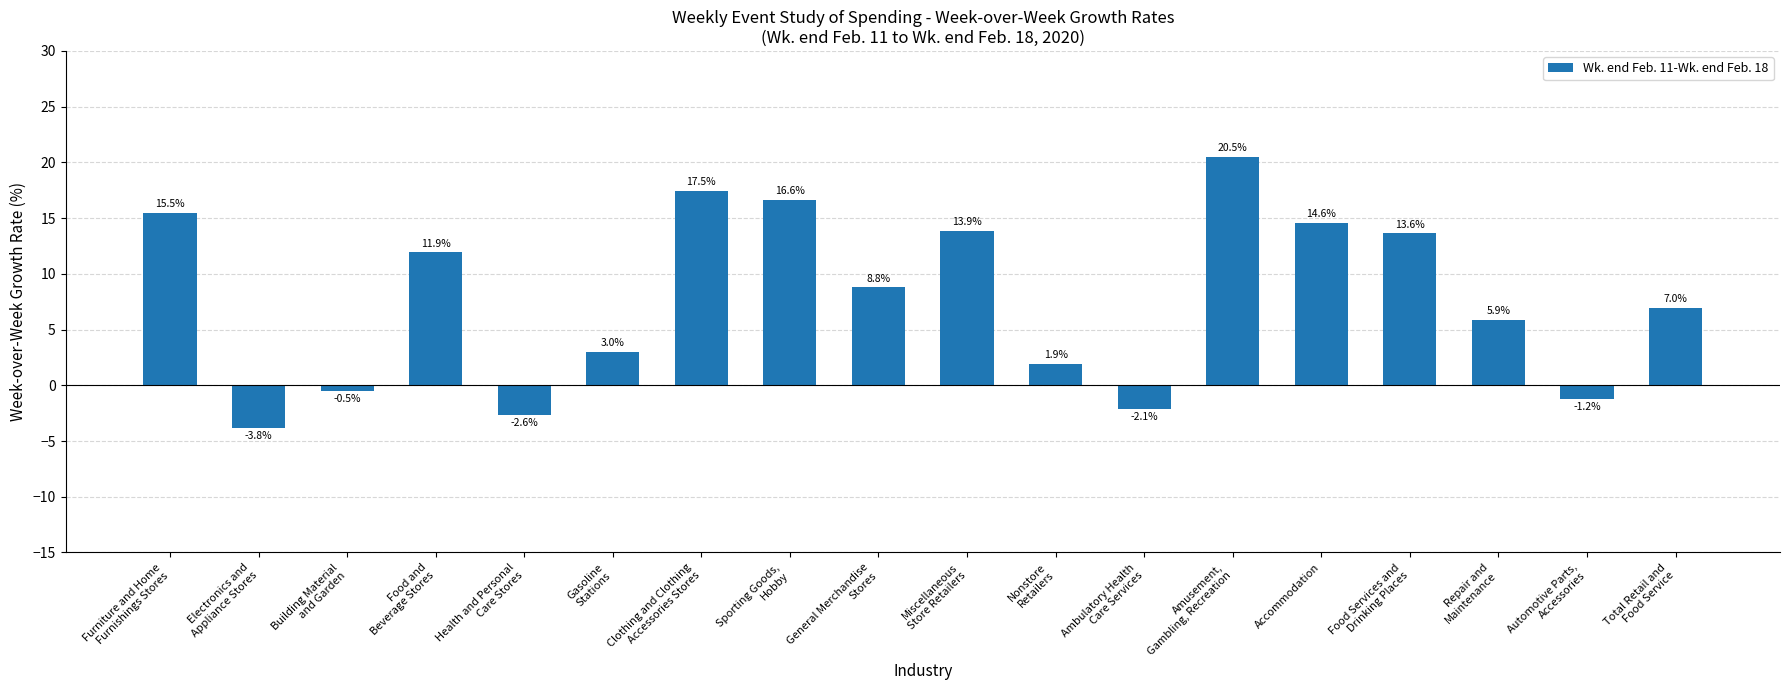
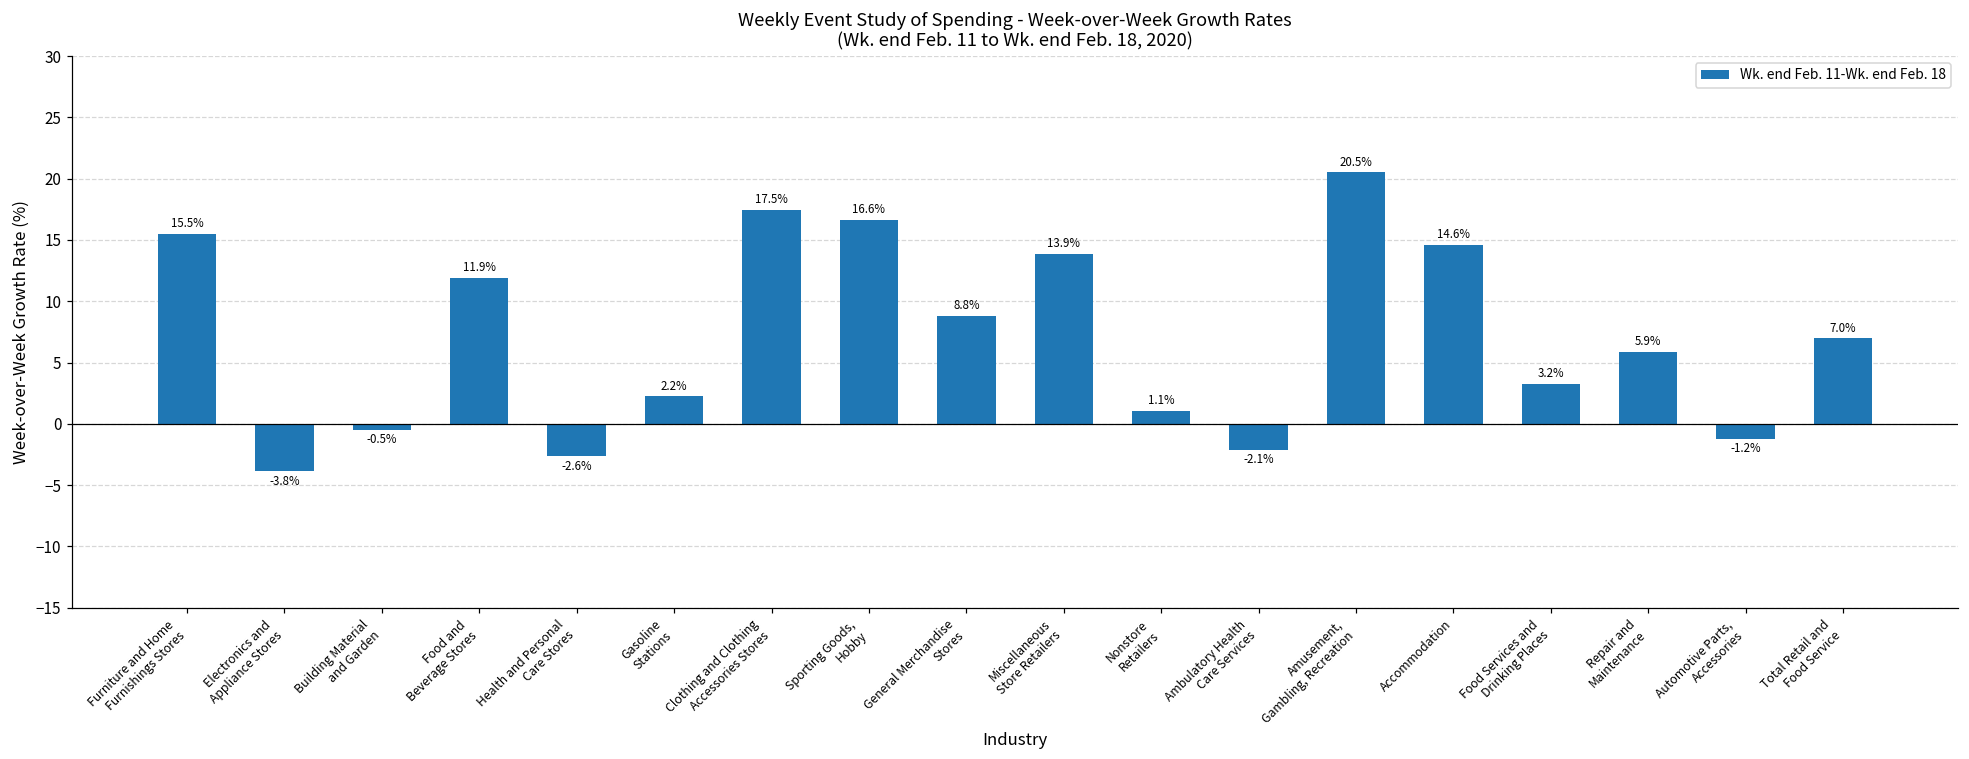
Gasoline Stations: 3.0% -> 2.2%
Nonstore Retailers: 1.9% -> 1.1%
Food Services and Drinking Places: 13.6% -> 3.2%
